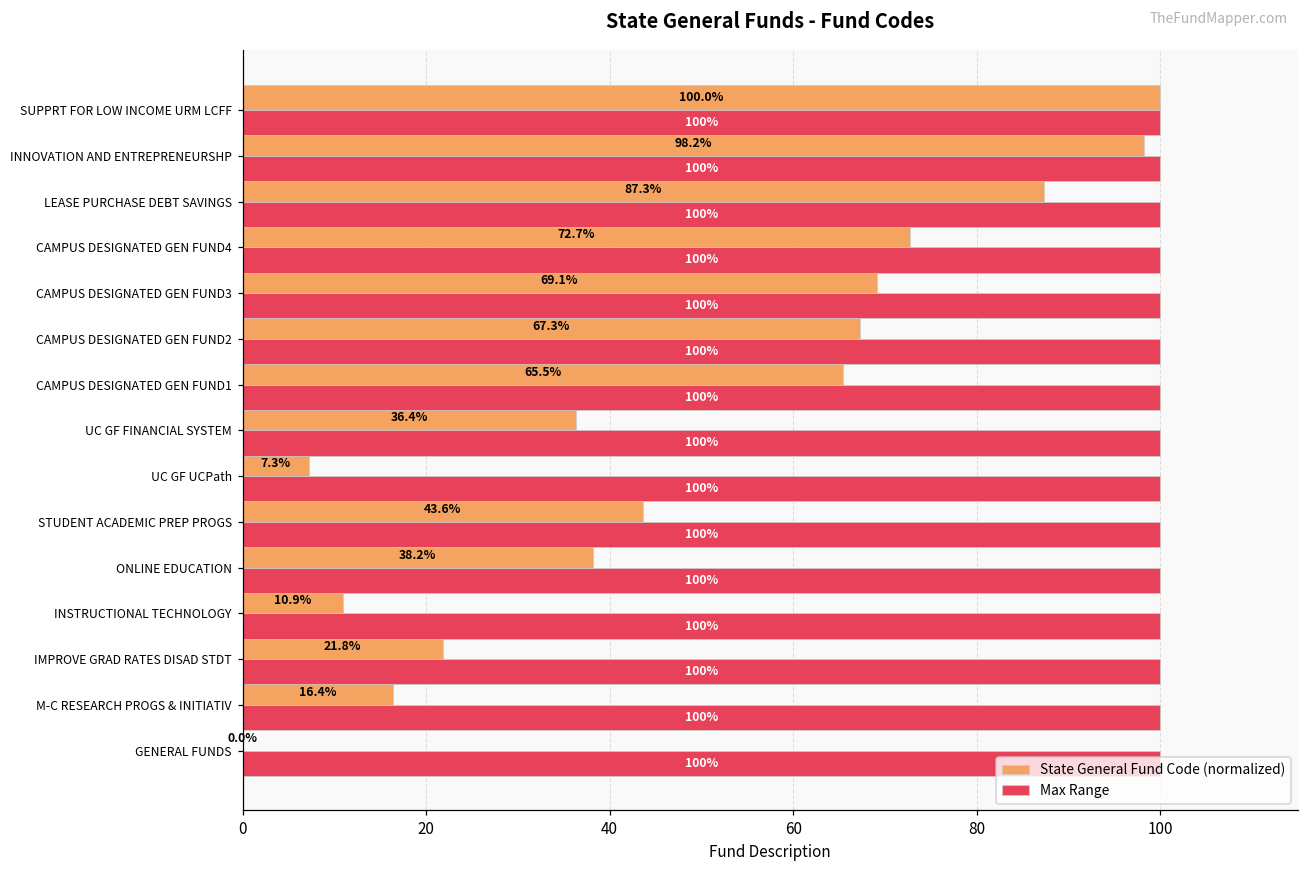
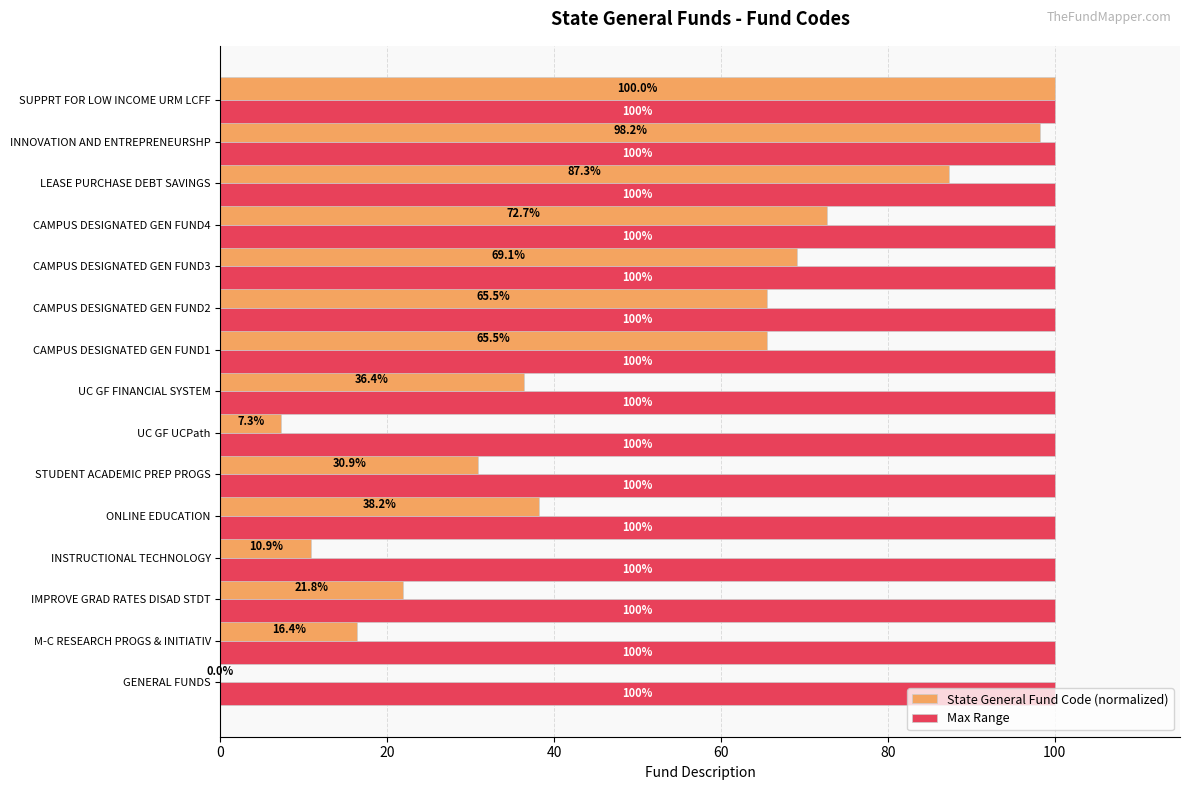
State General Fund Code (normalized), CAMPUS DESIGNATED GEN FUND2: 67.3% -> 65.5%
State General Fund Code (normalized), STUDENT ACADEMIC PREP PROGS: 43.6% -> 30.9%
